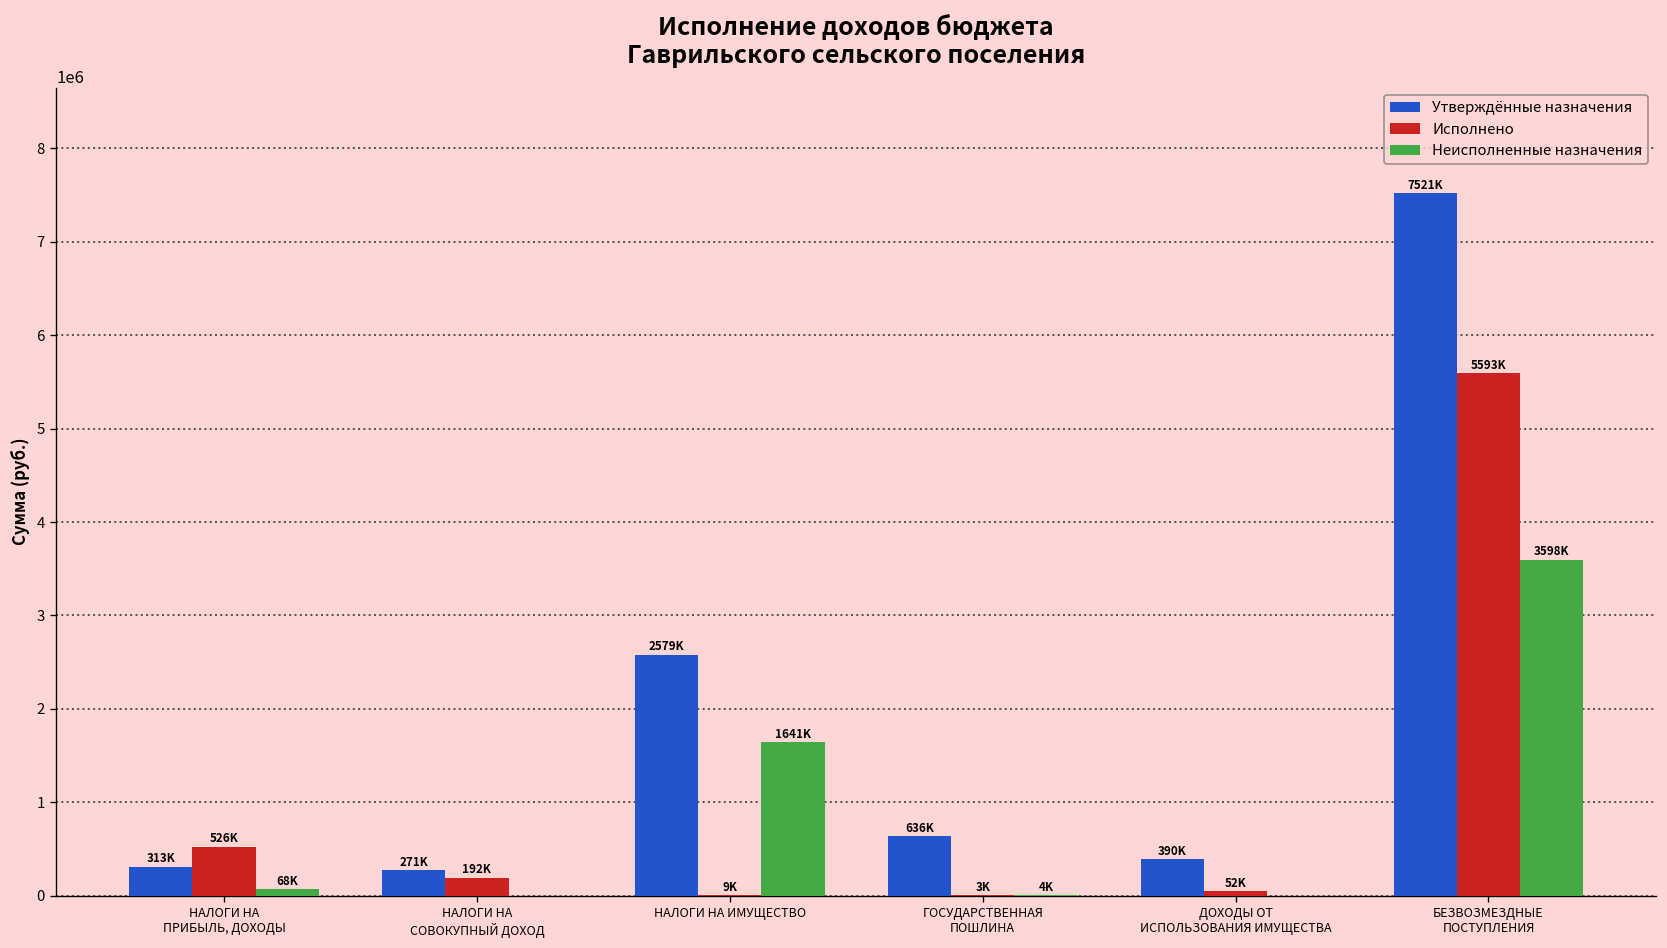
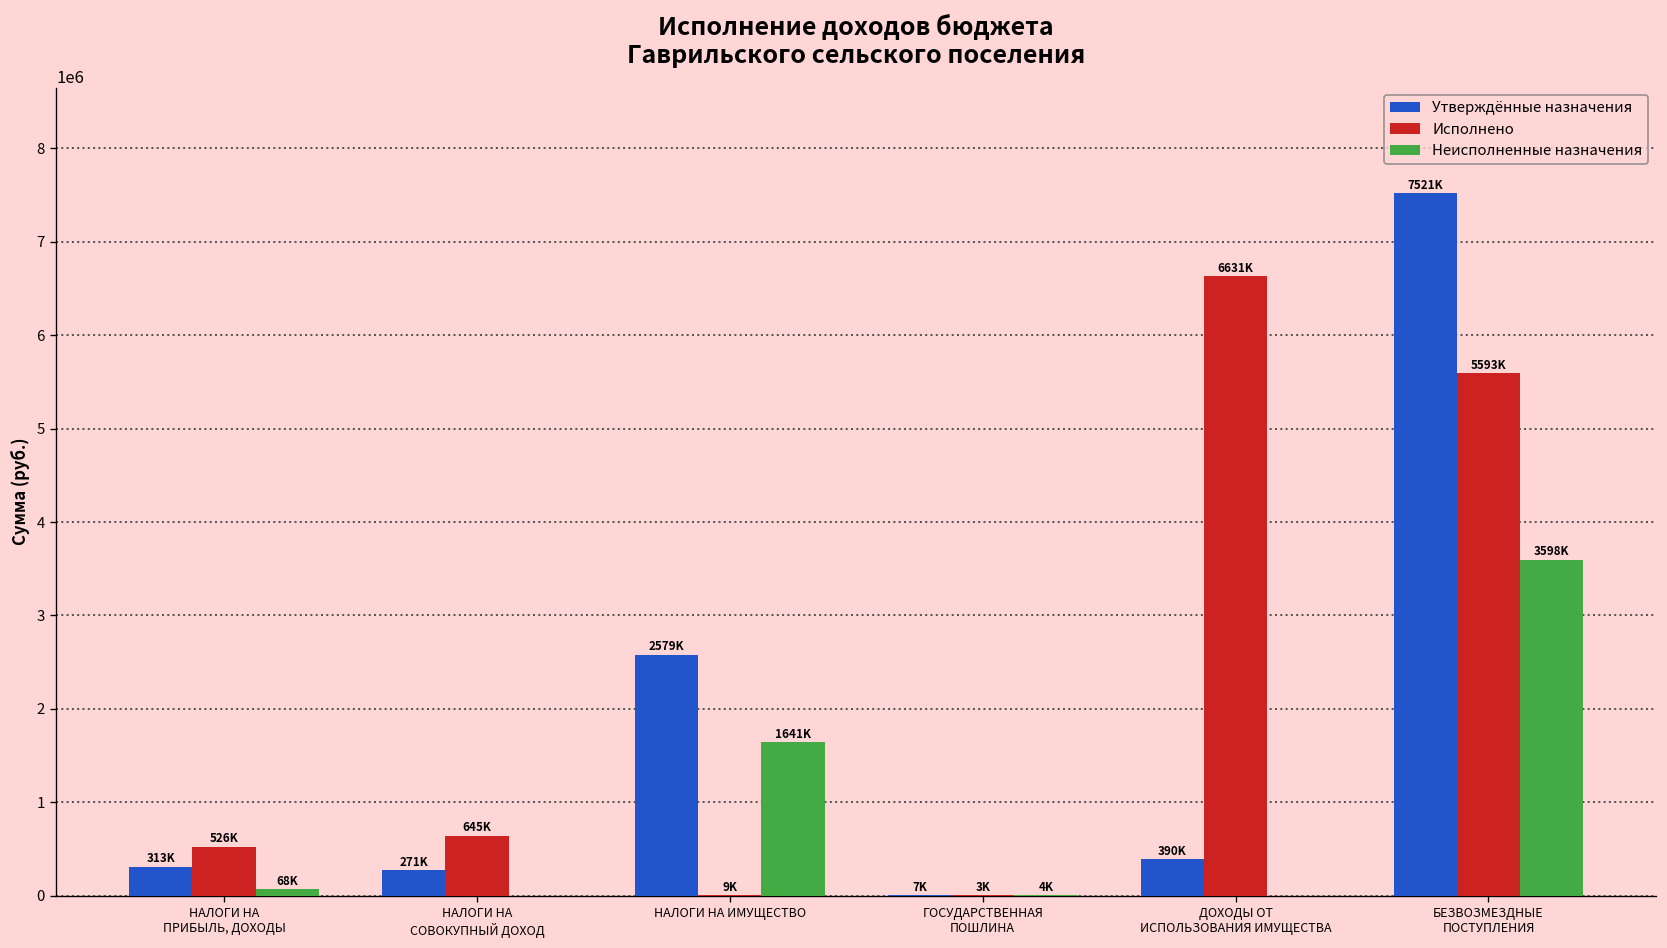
Исполнено, НАЛОГИ НА СОВОКУПНЫЙ ДОХОД: 192K -> 645K
Утверждённые назначения, ГОСУДАРСТВЕННАЯ ПОШЛИНА: 636K -> 7K
Исполнено, ДОХОДЫ ОТ ИСПОЛЬЗОВАНИЯ ИМУЩЕСТВА: 52K -> 6631K
